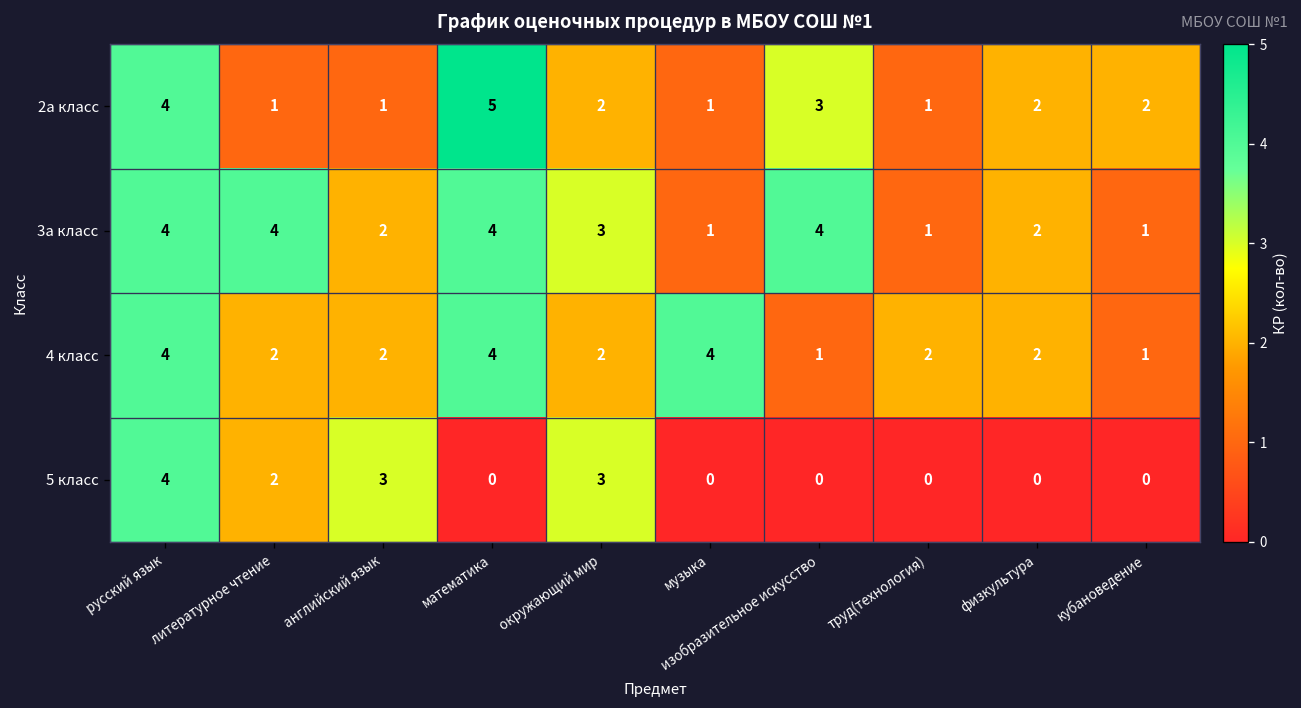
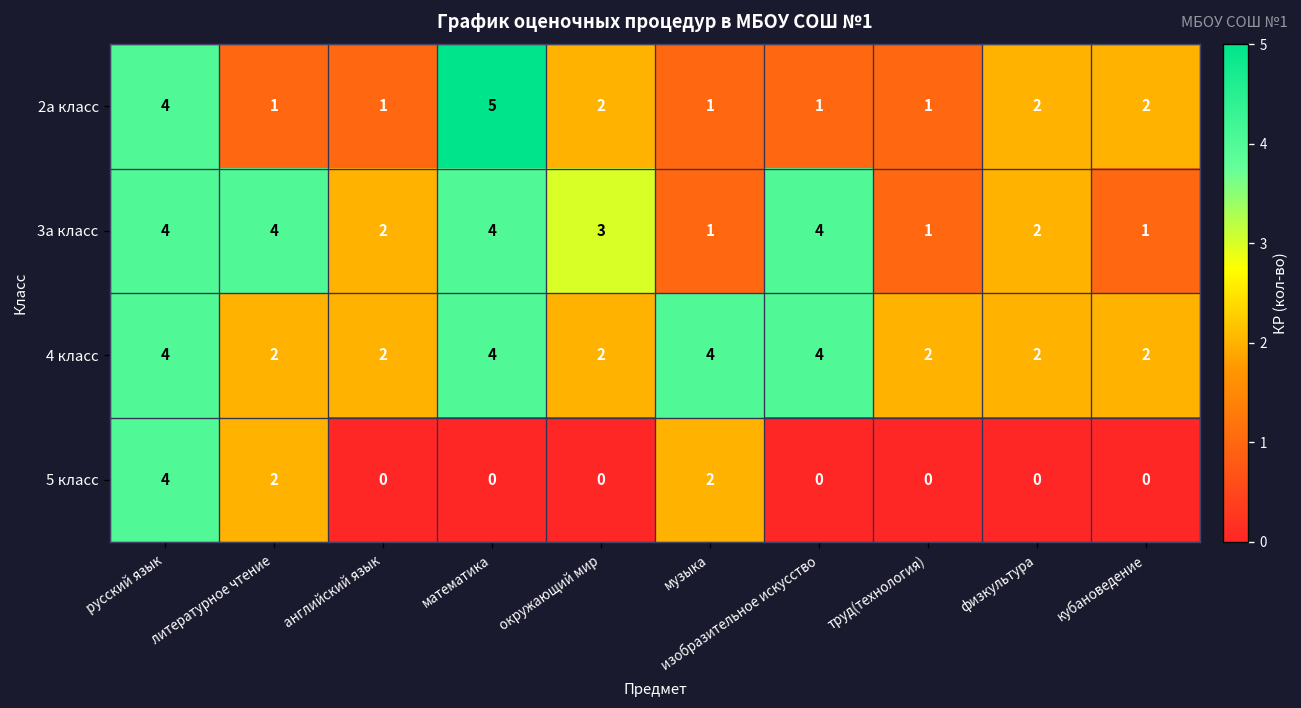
2а класс, изобразительное искусство: 3 -> 1
4 класс, изобразительное искусство: 1 -> 4
4 класс, кубановедение: 1 -> 2
5 класс, английский язык: 3 -> 0
5 класс, окружающий мир: 3 -> 0
5 класс, музыка: 0 -> 2
